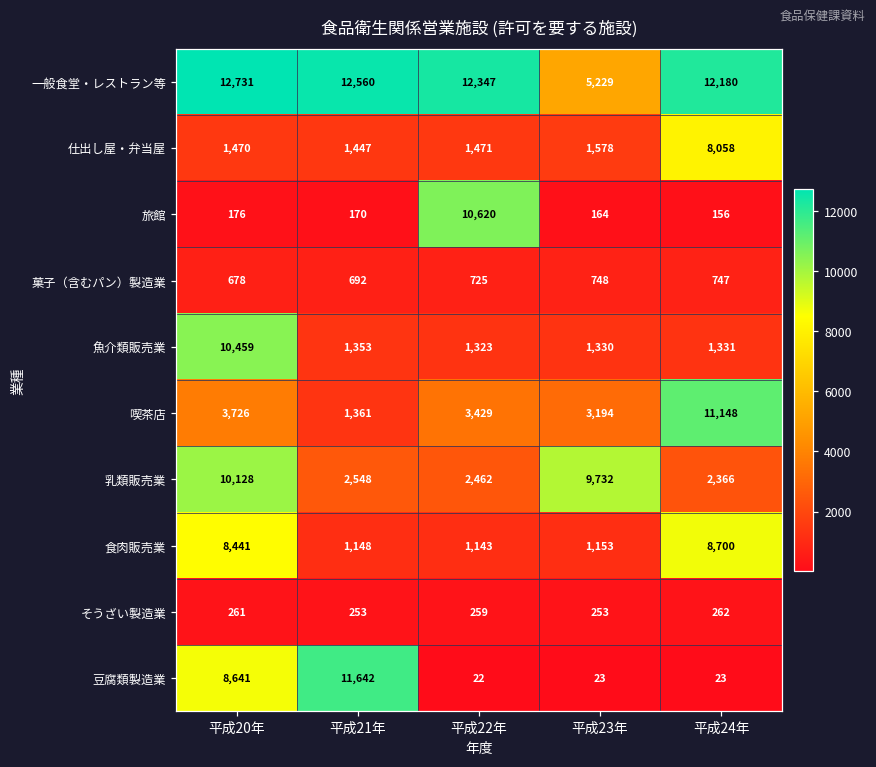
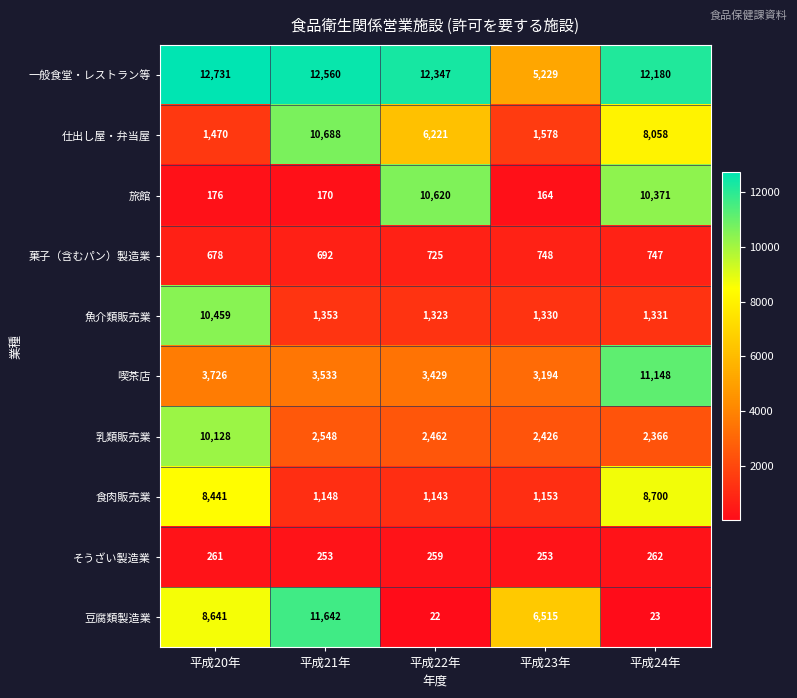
仕出し屋・弁当屋, 平成21年: 1,447 -> 10,688
仕出し屋・弁当屋, 平成22年: 1,471 -> 6,221
旅館, 平成24年: 156 -> 10,371
喫茶店, 平成21年: 1,361 -> 3,533
乳類販売業, 平成23年: 9,732 -> 2,426
豆腐類製造業, 平成23年: 23 -> 6,515
